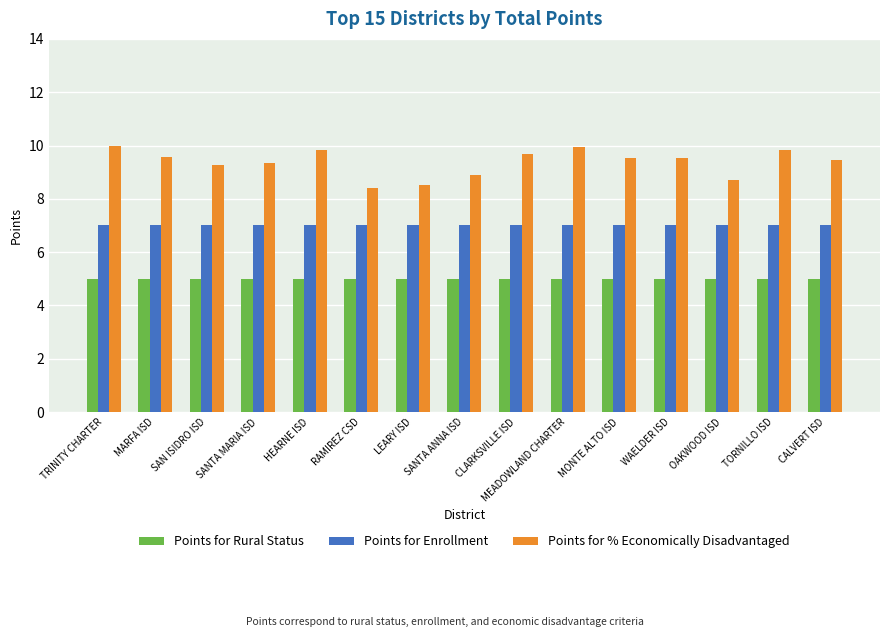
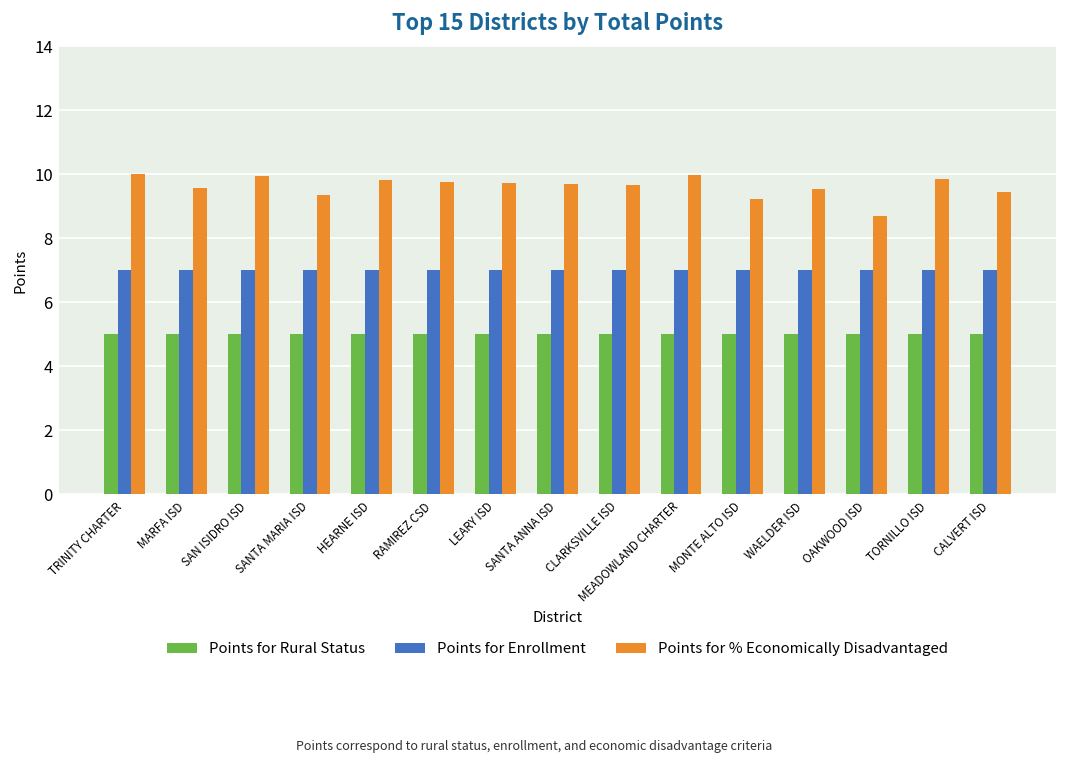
Points for % Economically Disadvantaged, SAN ISIDRO ISD: 9.3 -> 10.0
Points for % Economically Disadvantaged, RAMIREZ CSD: 8.4 -> 9.8
Points for % Economically Disadvantaged, LEARY ISD: 8.5 -> 9.7
Points for % Economically Disadvantaged, SANTA ANNA ISD: 8.9 -> 9.7
Points for % Economically Disadvantaged, MONTE ALTO ISD: 9.5 -> 9.2
